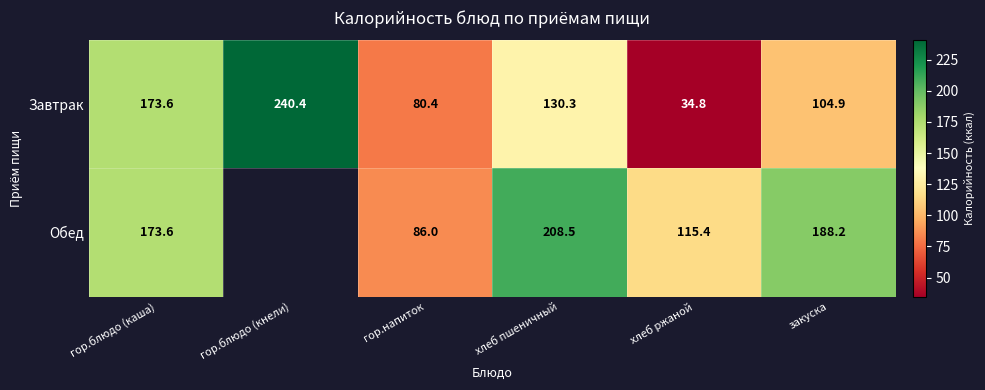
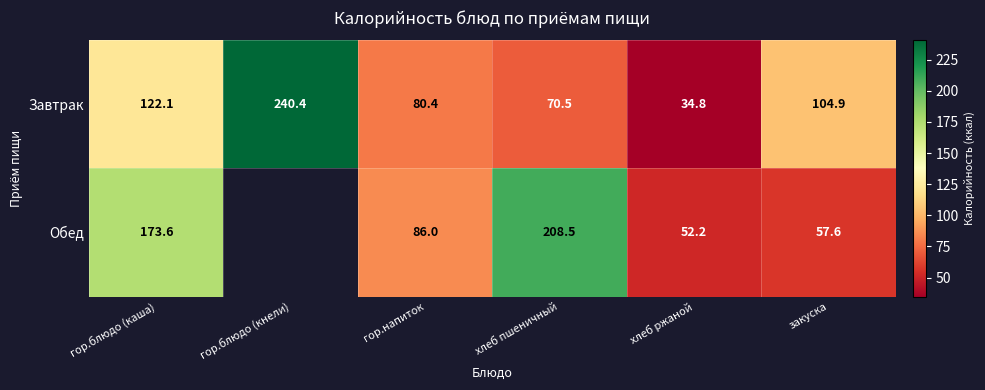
Завтрак, гор.блюдо (каша): 173.6 -> 122.1
Завтрак, хлеб пшеничный: 130.3 -> 70.5
Обед, хлеб ржаной: 115.4 -> 52.2
Обед, закуска: 188.2 -> 57.6
